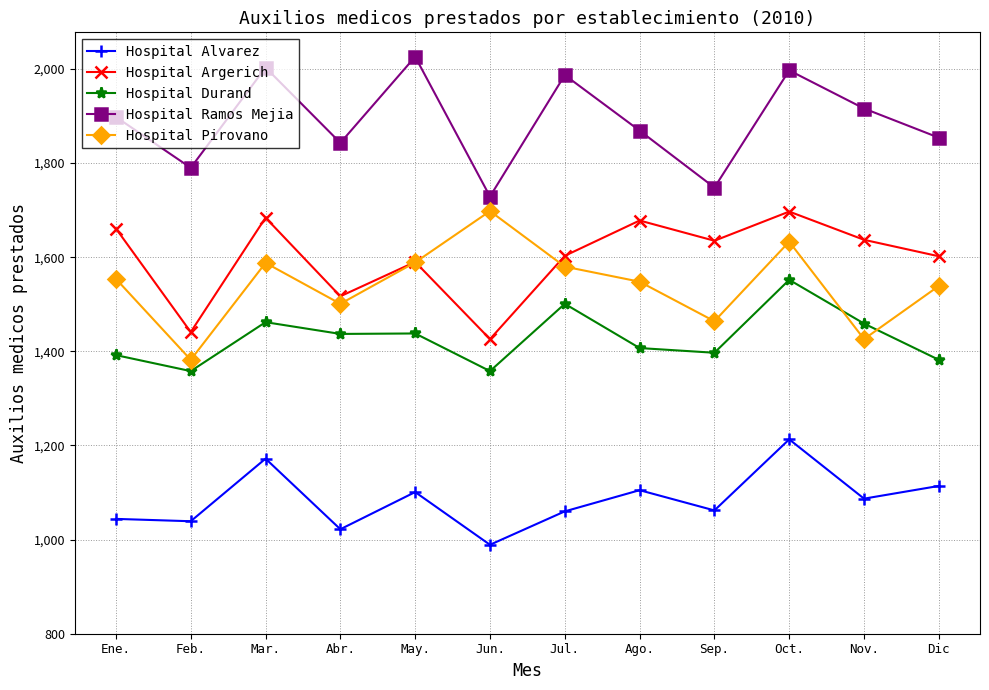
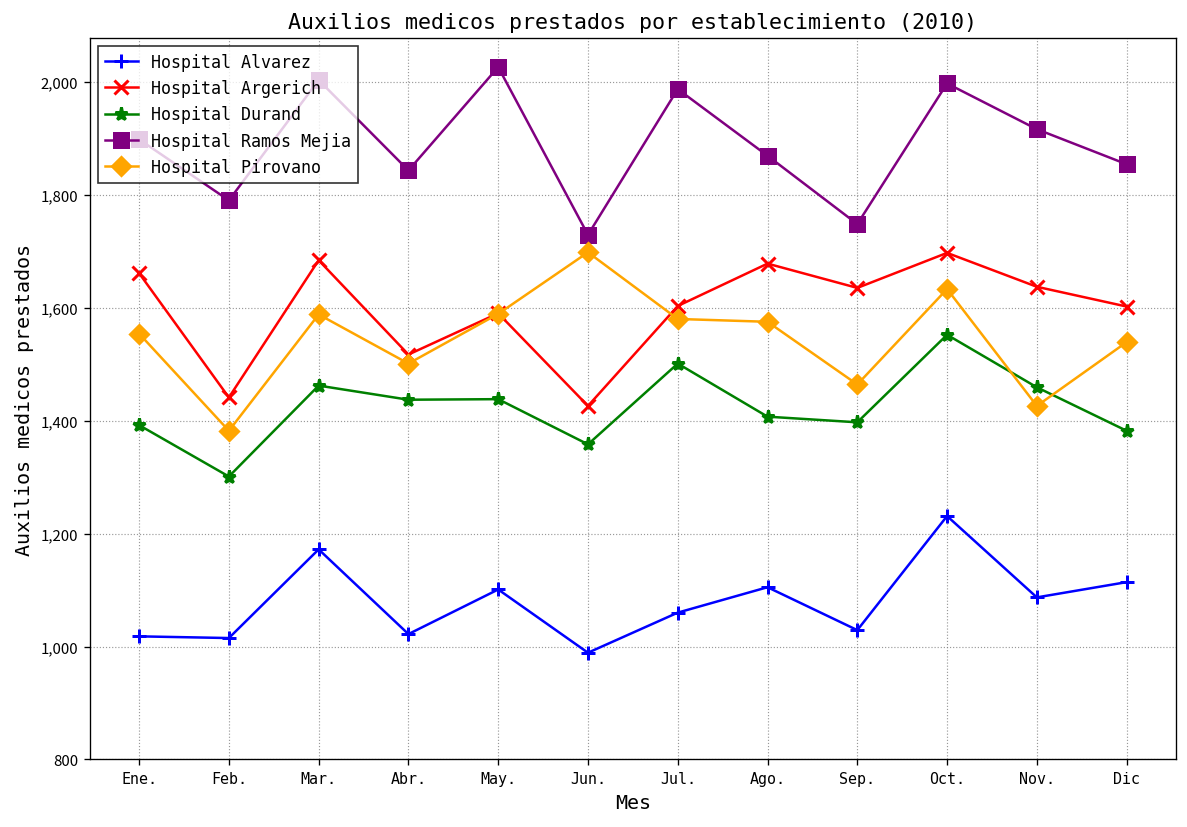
Hospital Alvarez, Ene.: 1,040 -> 1,020
Hospital Alvarez, Feb.: 1,040 -> 1,020
Hospital Durand, Feb.: 1,360 -> 1,300
Hospital Pirovano, Ago.: 1,550 -> 1,580
Hospital Alvarez, Sep.: 1,060 -> 1,030
Hospital Alvarez, Oct.: 1,210 -> 1,230
